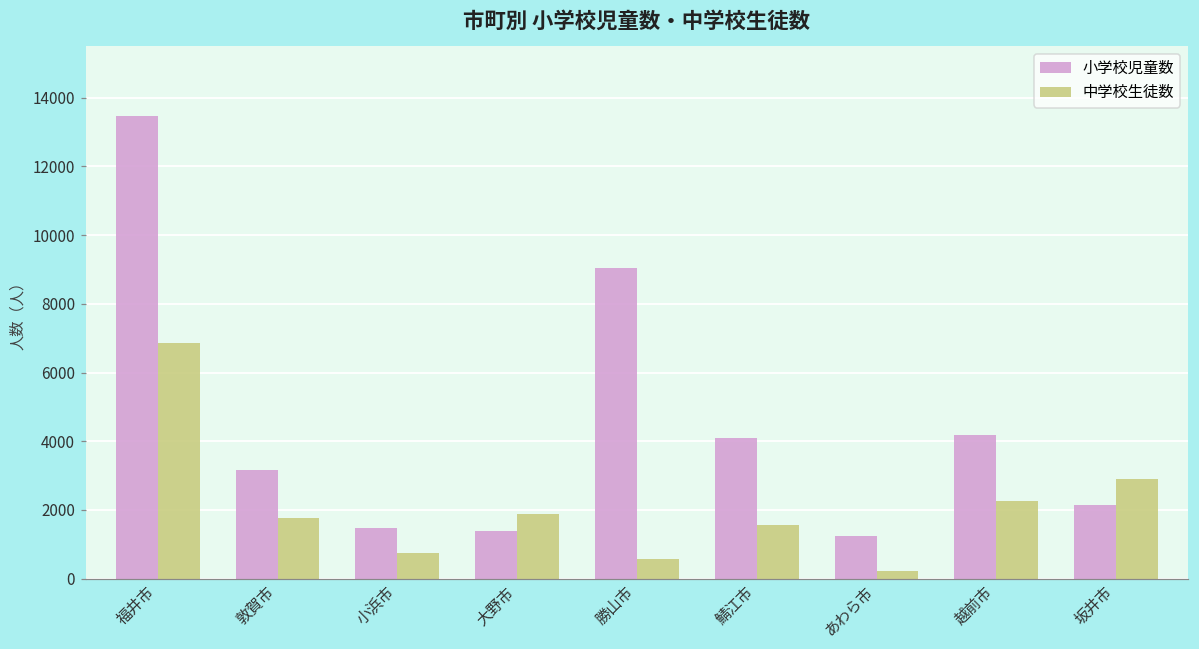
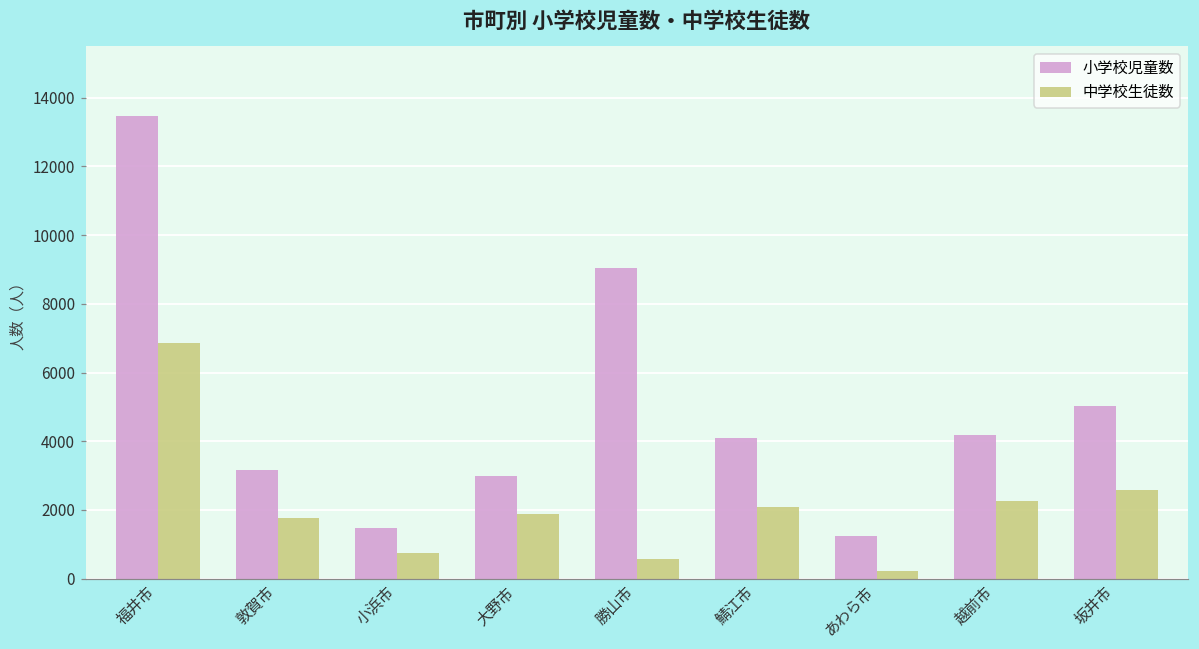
小学校児童数, 大野市: 1400 -> 3000
中学校生徒数, 鯖江市: 1600 -> 2100
小学校児童数, 坂井市: 2100 -> 5000
中学校生徒数, 坂井市: 2900 -> 2600
